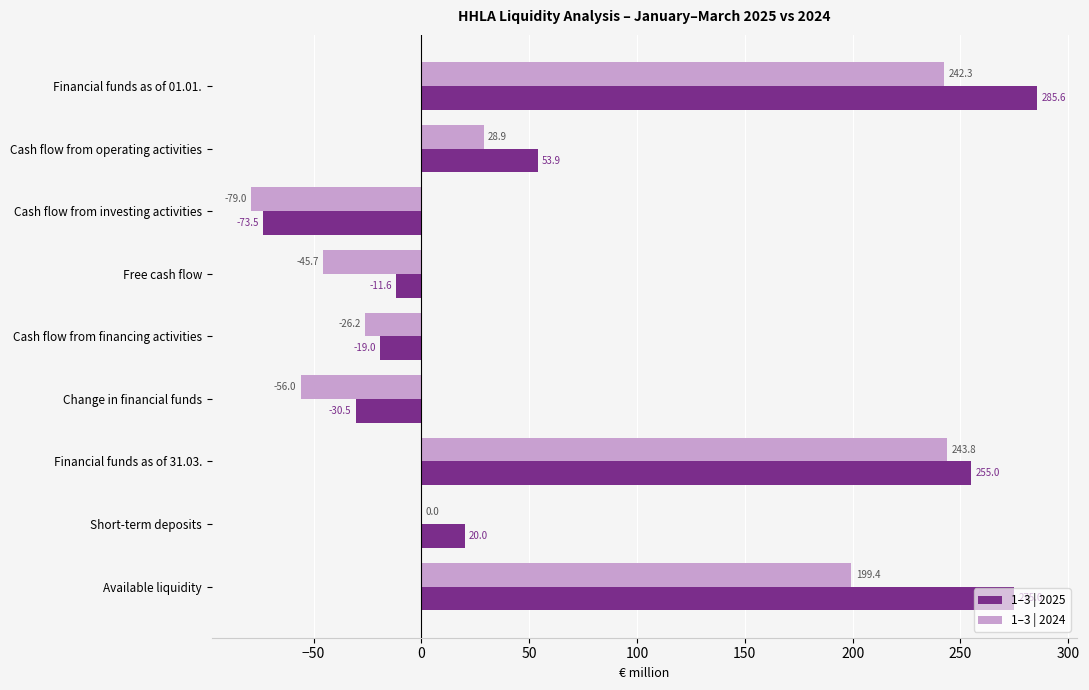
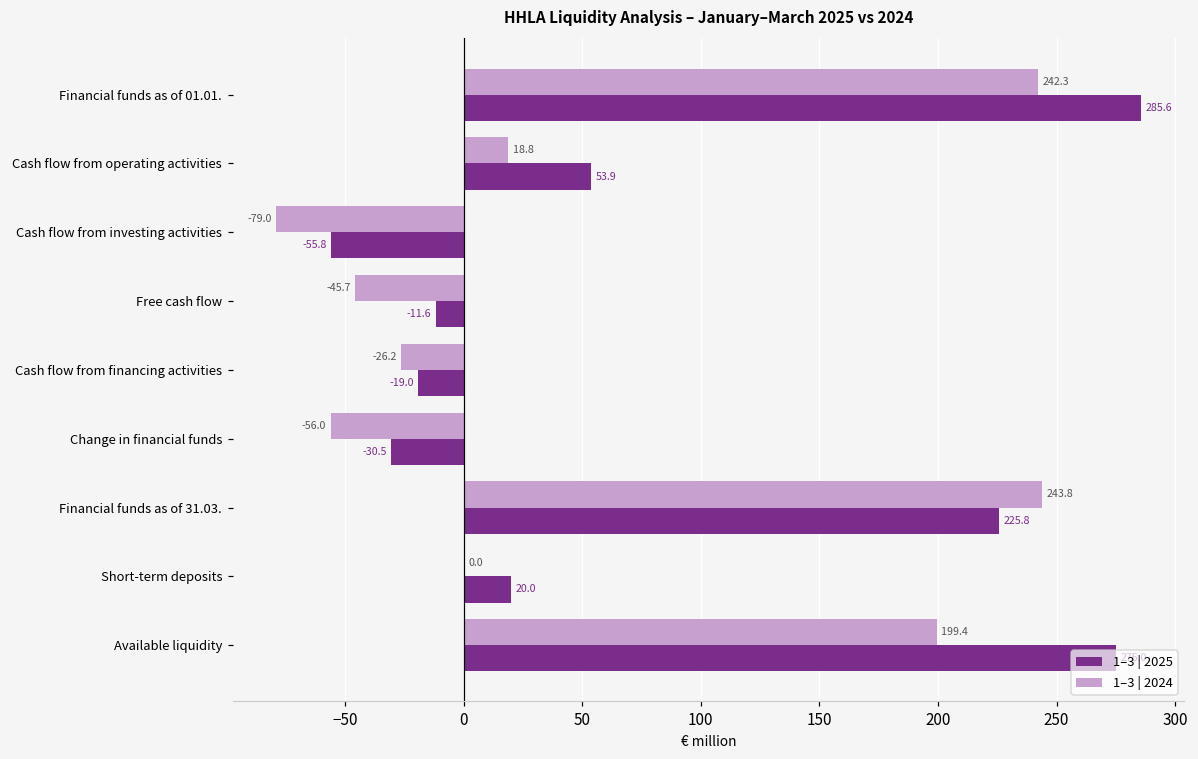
1–3 | 2024, Cash flow from operating activities: 28.9 -> 18.8
1–3 | 2025, Cash flow from investing activities: -73.5 -> -55.8
1–3 | 2025, Financial funds as of 31.03.: 255.0 -> 225.8
